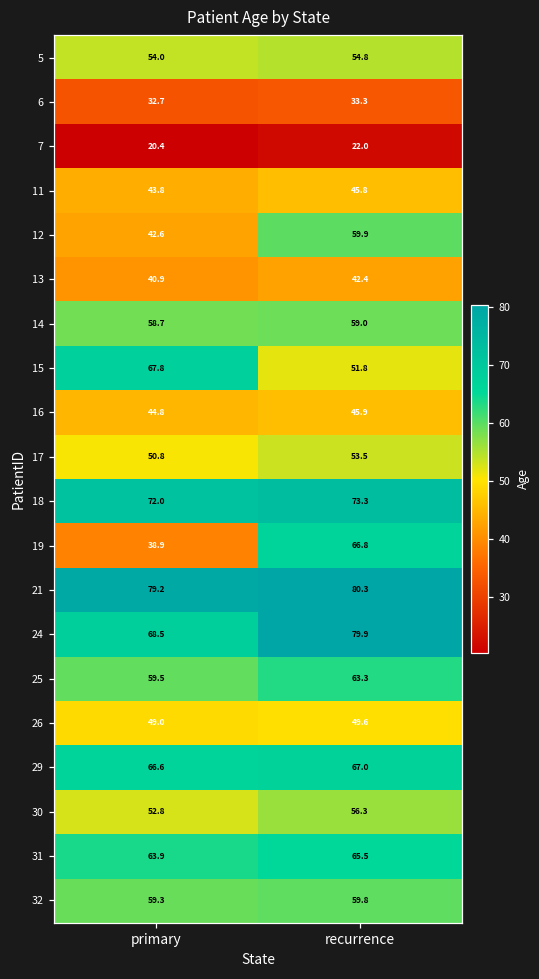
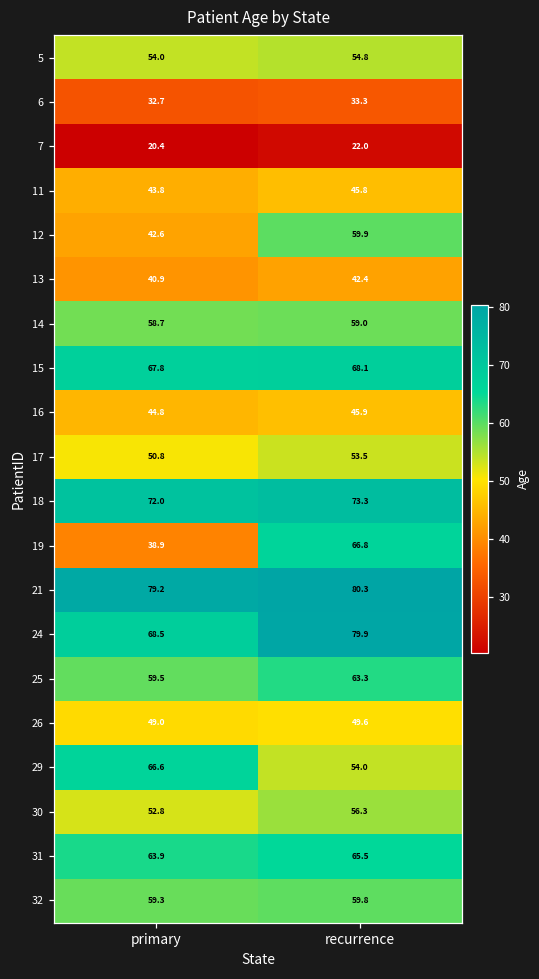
15, recurrence: 51.8 -> 68.1
29, recurrence: 67.0 -> 54.0
